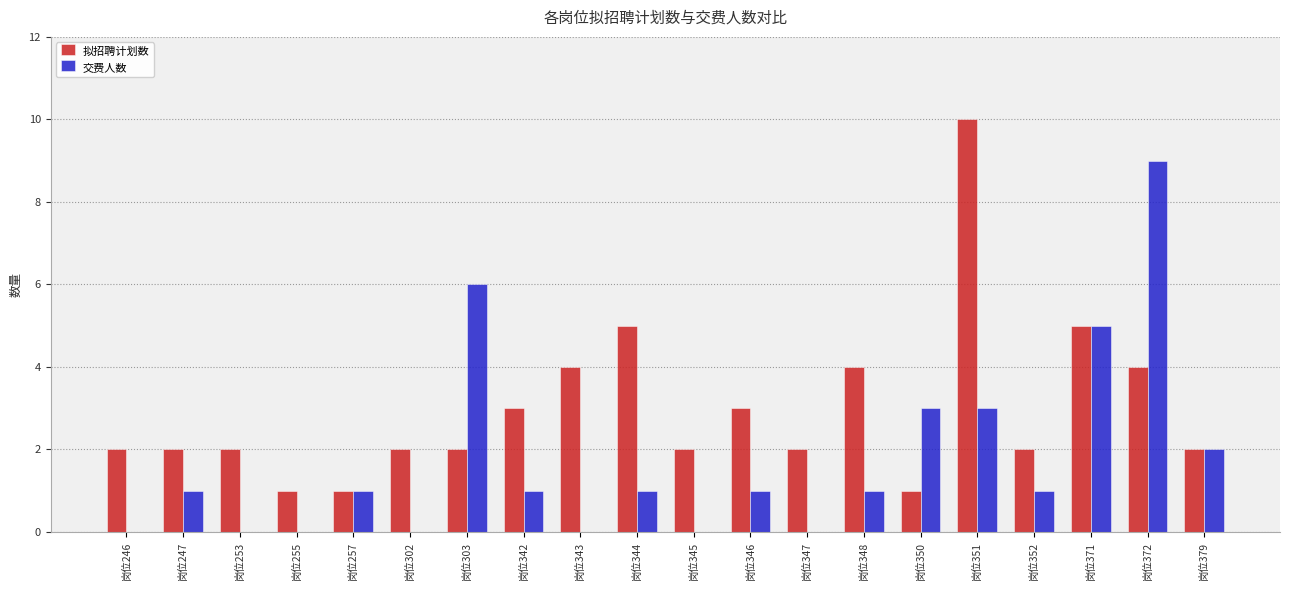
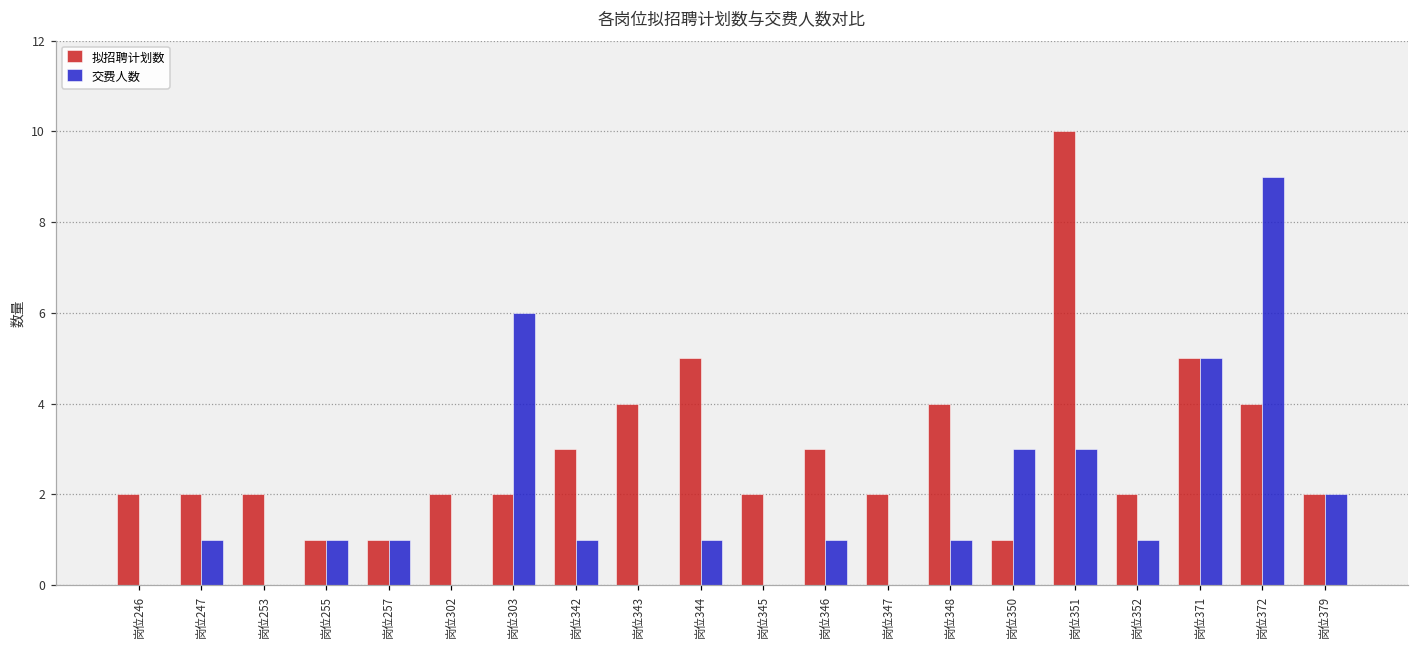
交费人数, 岗位255: 0 -> 1
